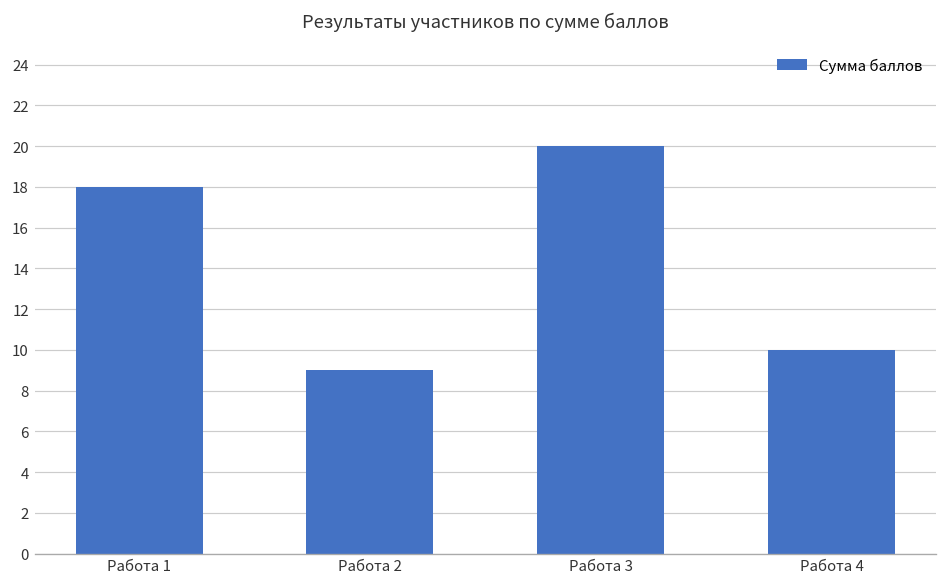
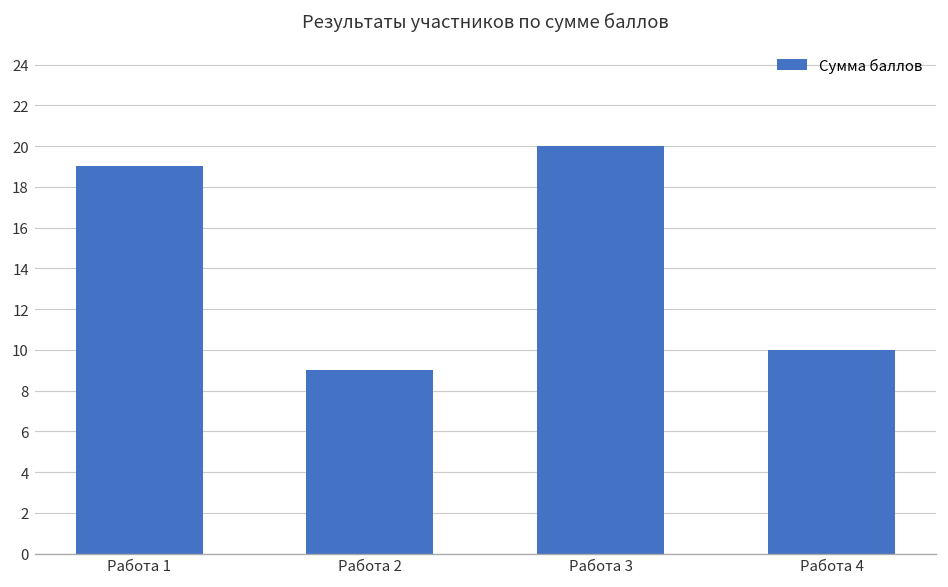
Работа 1: 18 -> 19
